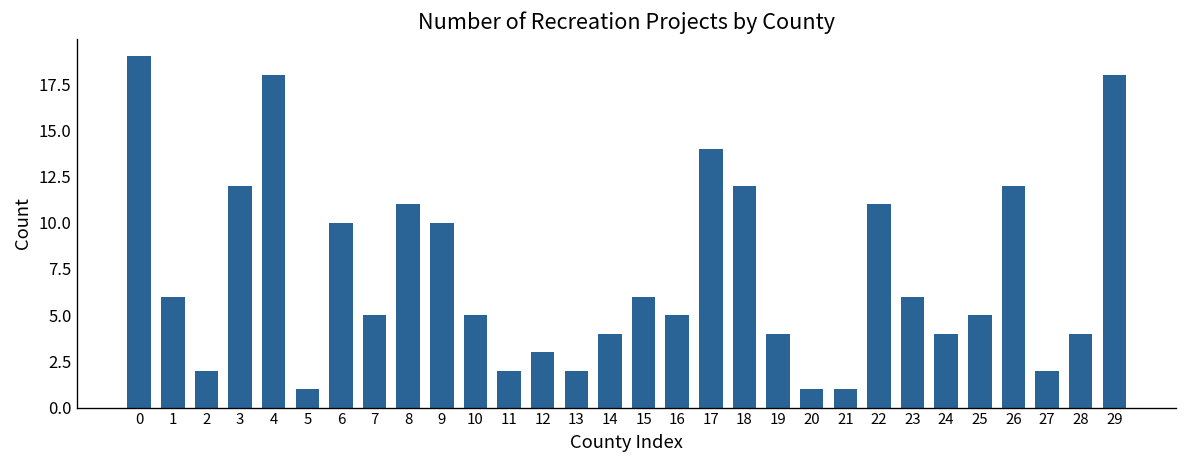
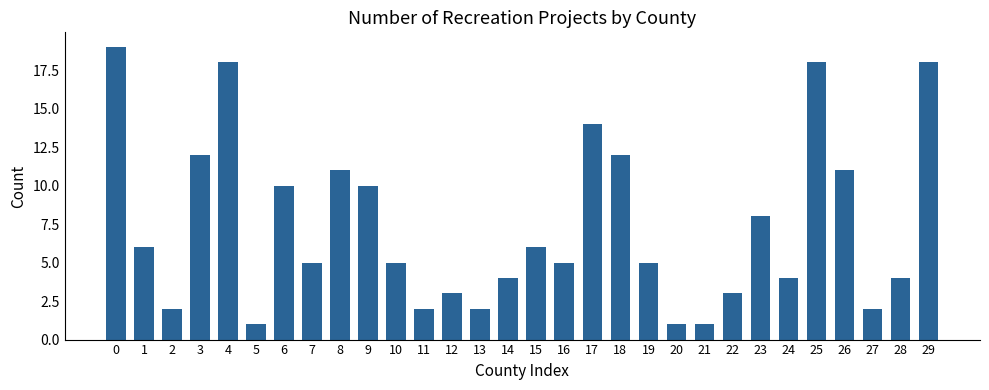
19: 4 -> 5
22: 11 -> 3
23: 6 -> 8
25: 5 -> 18
26: 12 -> 11
